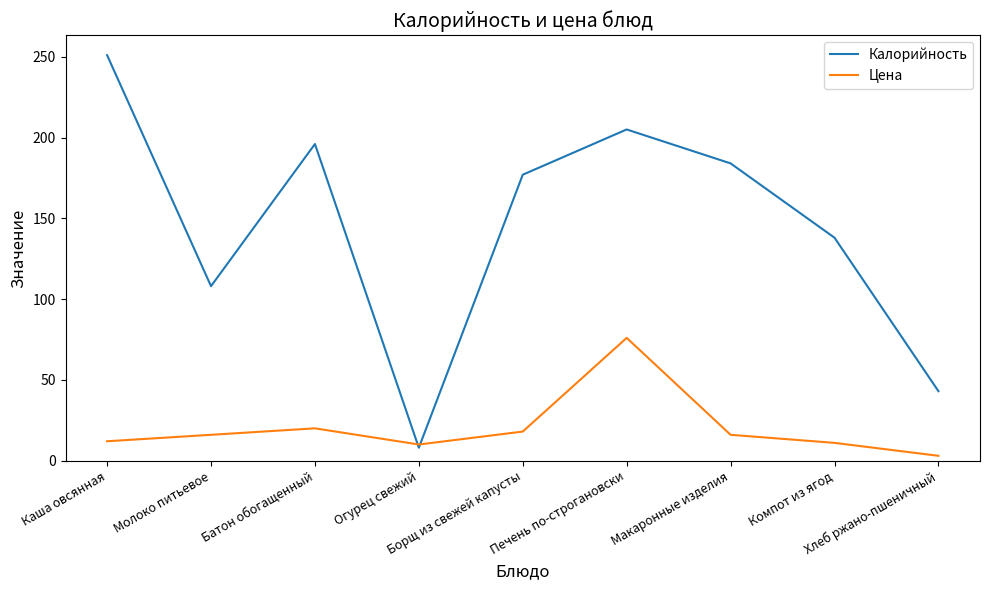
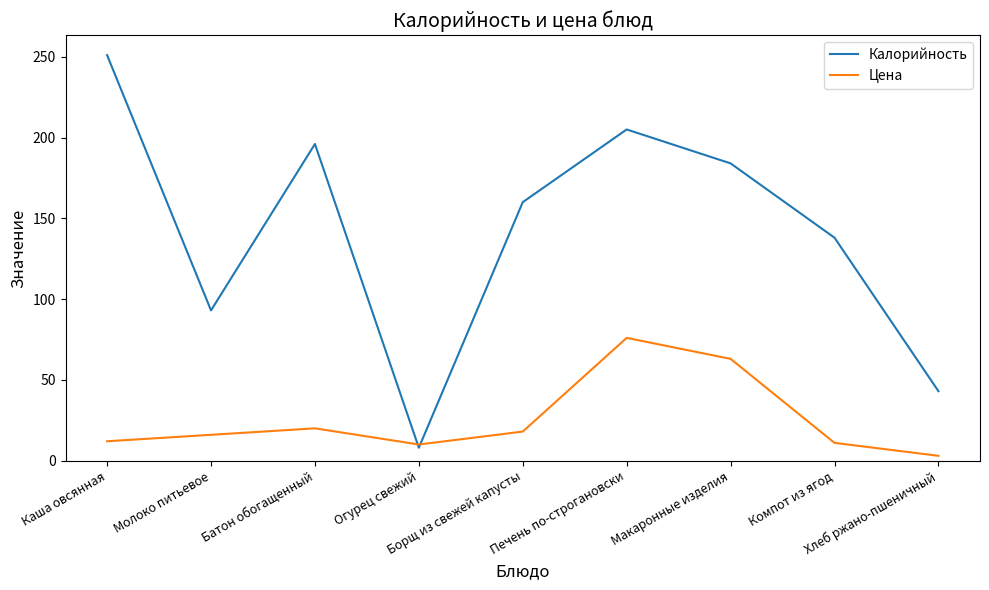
Калорийность, Молоко питьевое: 108 -> 93
Калорийность, Борщ из свежей капусты: 177 -> 160
Цена, Макаронные изделия: 16 -> 63
